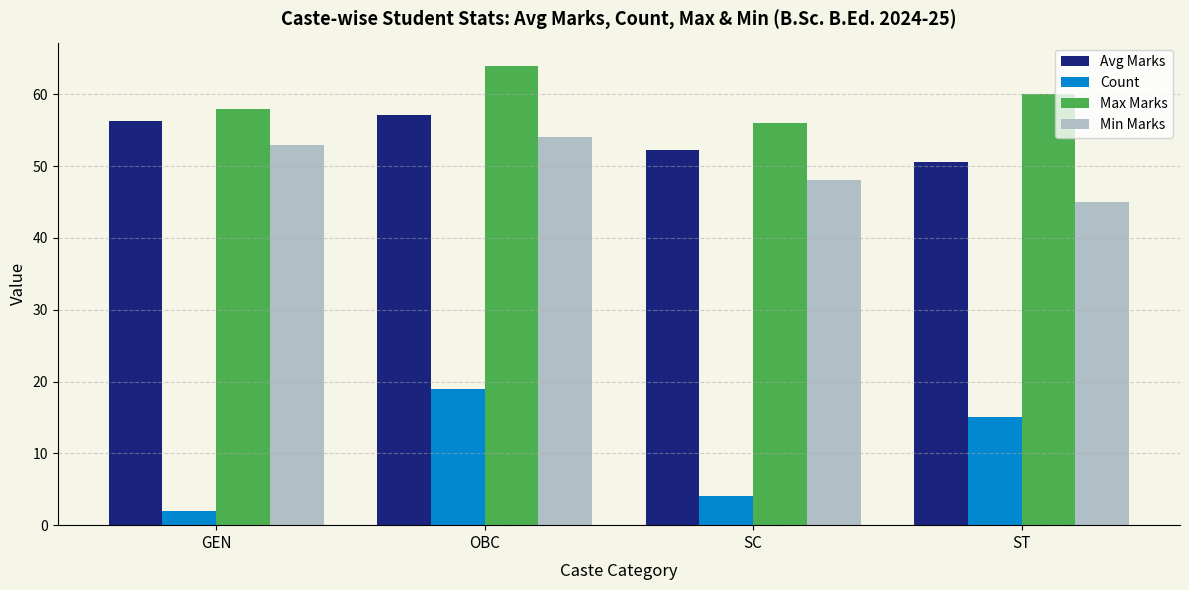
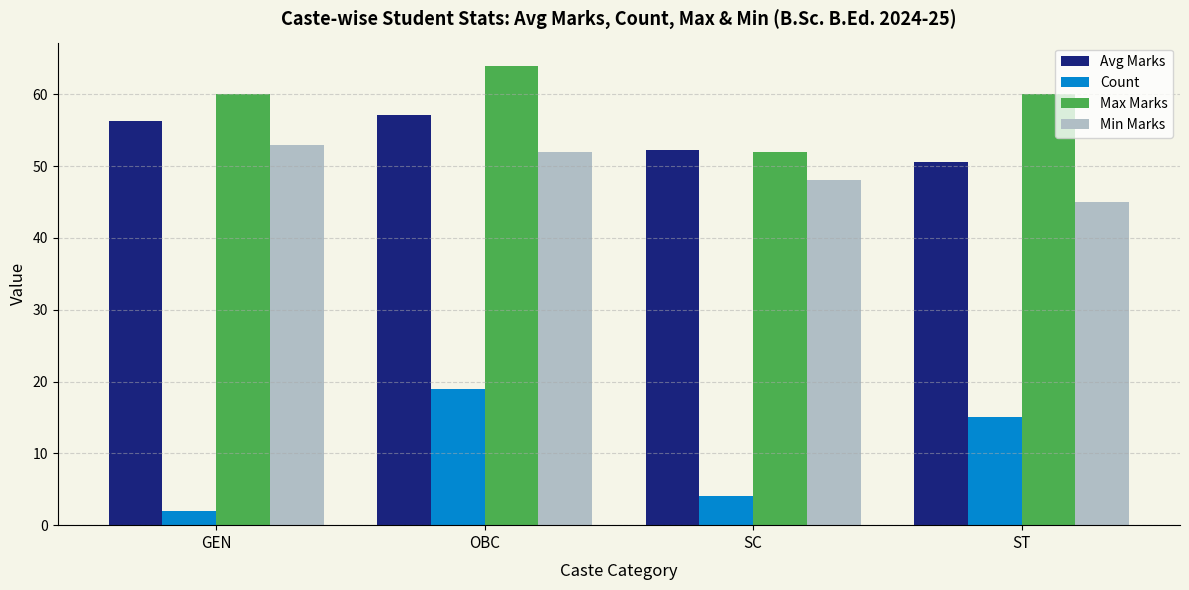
Max Marks, GEN: 58 -> 60
Min Marks, OBC: 54 -> 52
Max Marks, SC: 56 -> 52
